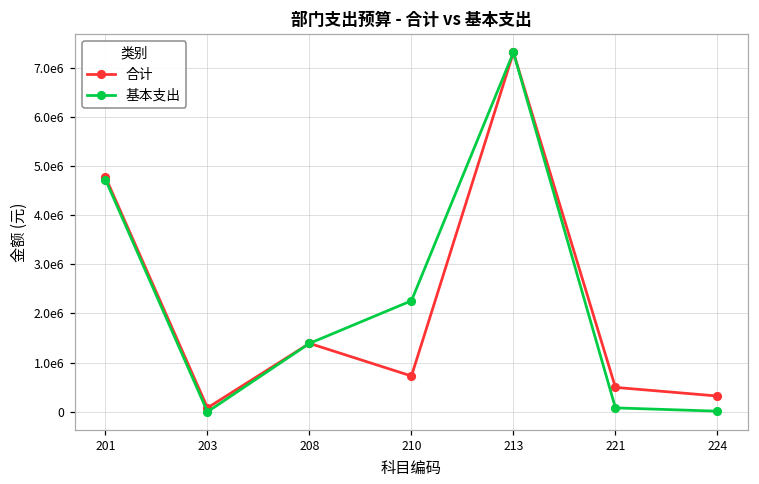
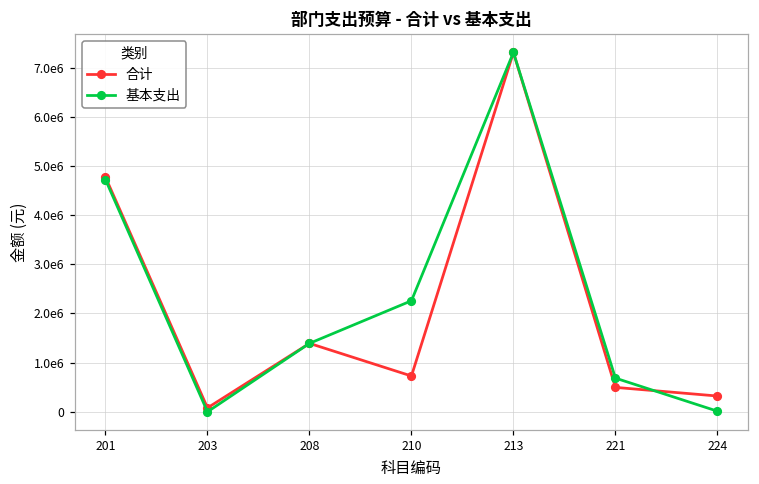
基本支出, 221: 100000 -> 700000
